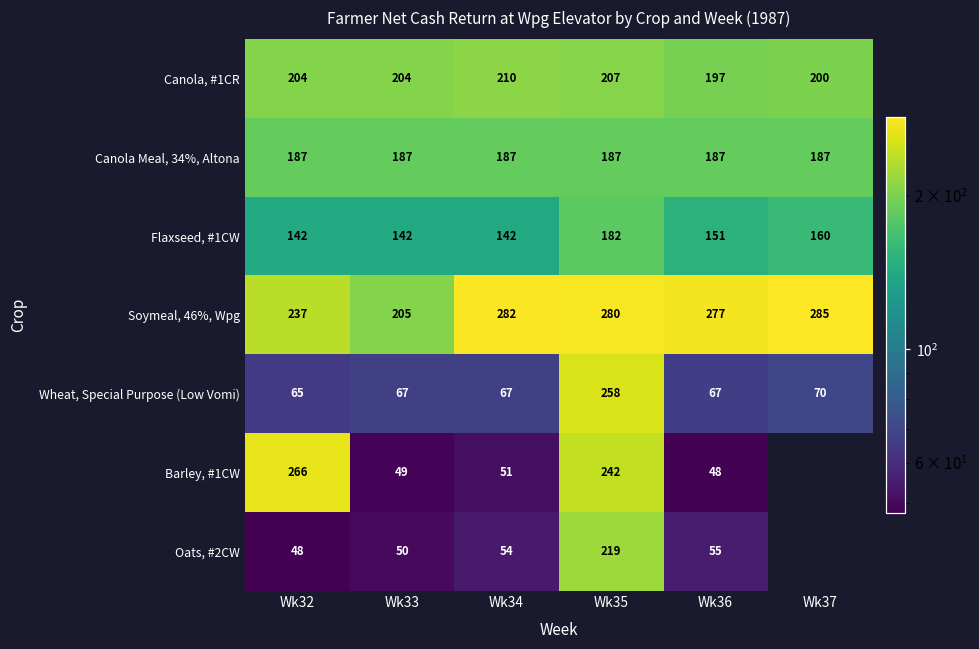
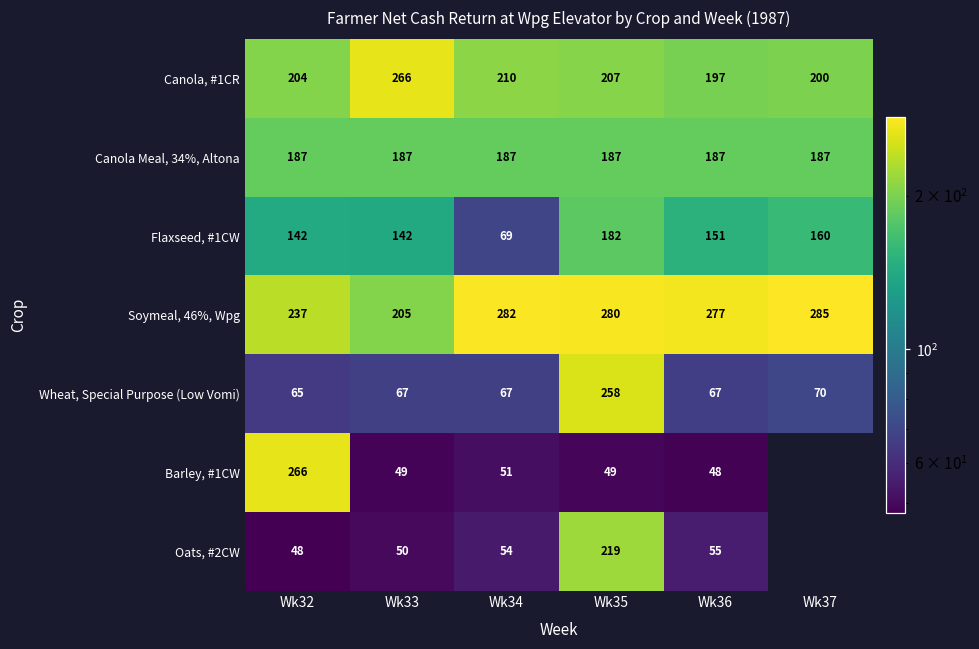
Canola, #1CR, Wk33: 204 -> 266
Flaxseed, #1CW, Wk34: 142 -> 69
Barley, #1CW, Wk35: 242 -> 49
